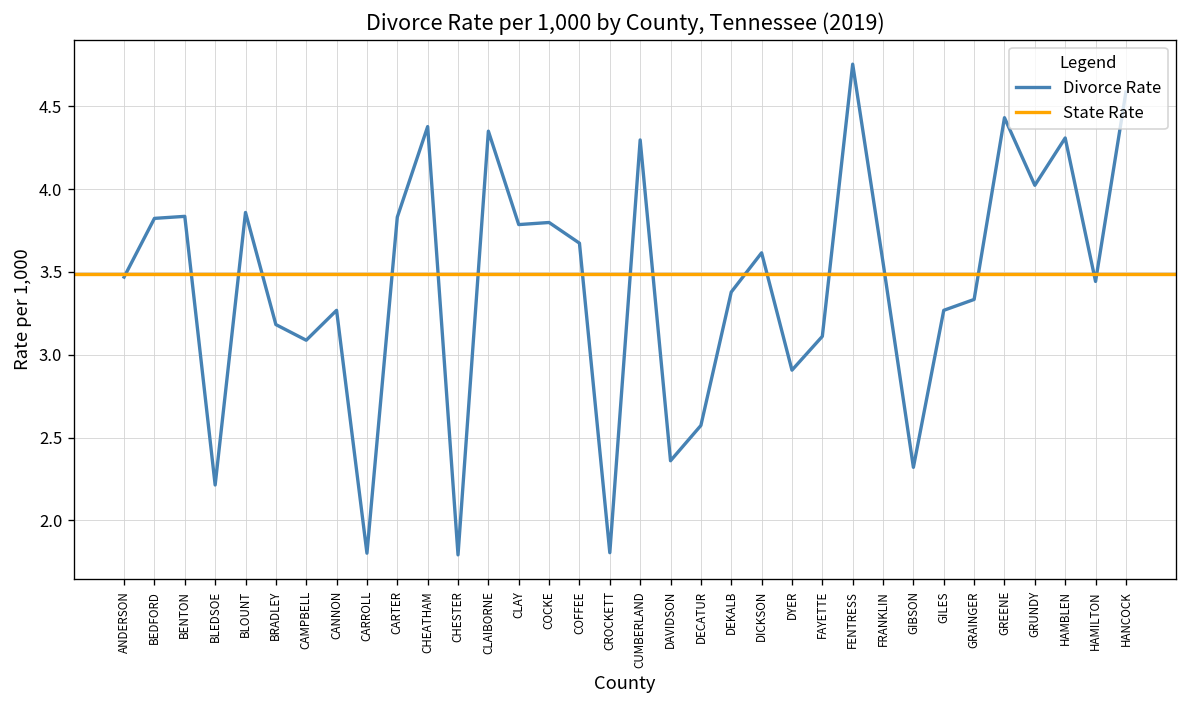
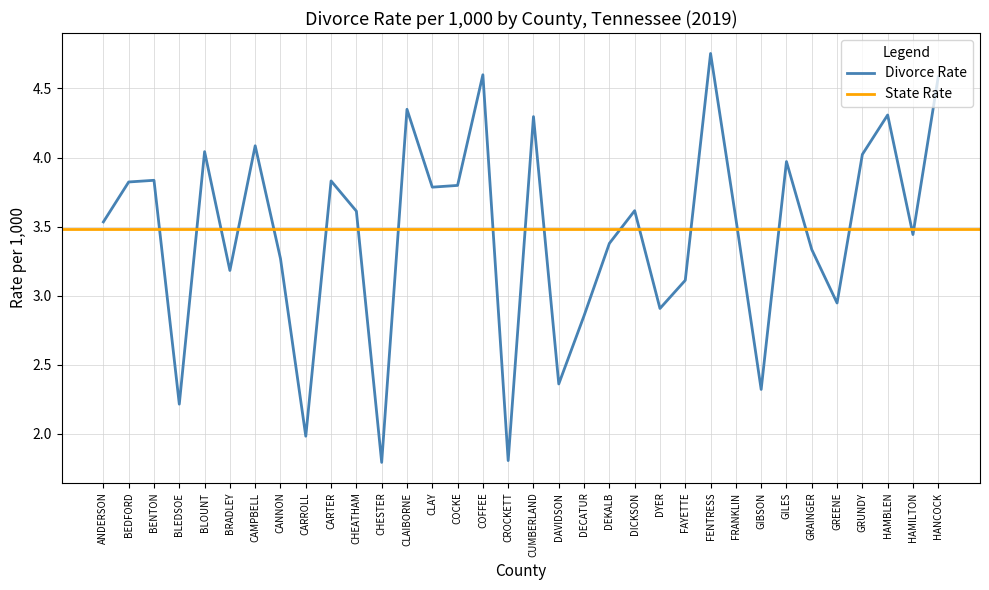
ANDERSON: 3.47 -> 3.53
BLOUNT: 3.86 -> 4.04
CAMPBELL: 3.09 -> 4.09
CARROLL: 1.80 -> 1.98
CHEATHAM: 4.38 -> 3.61
COFFEE: 3.67 -> 4.60
DECATUR: 2.57 -> 2.85
GILES: 3.27 -> 3.97
GREENE: 4.43 -> 2.95
